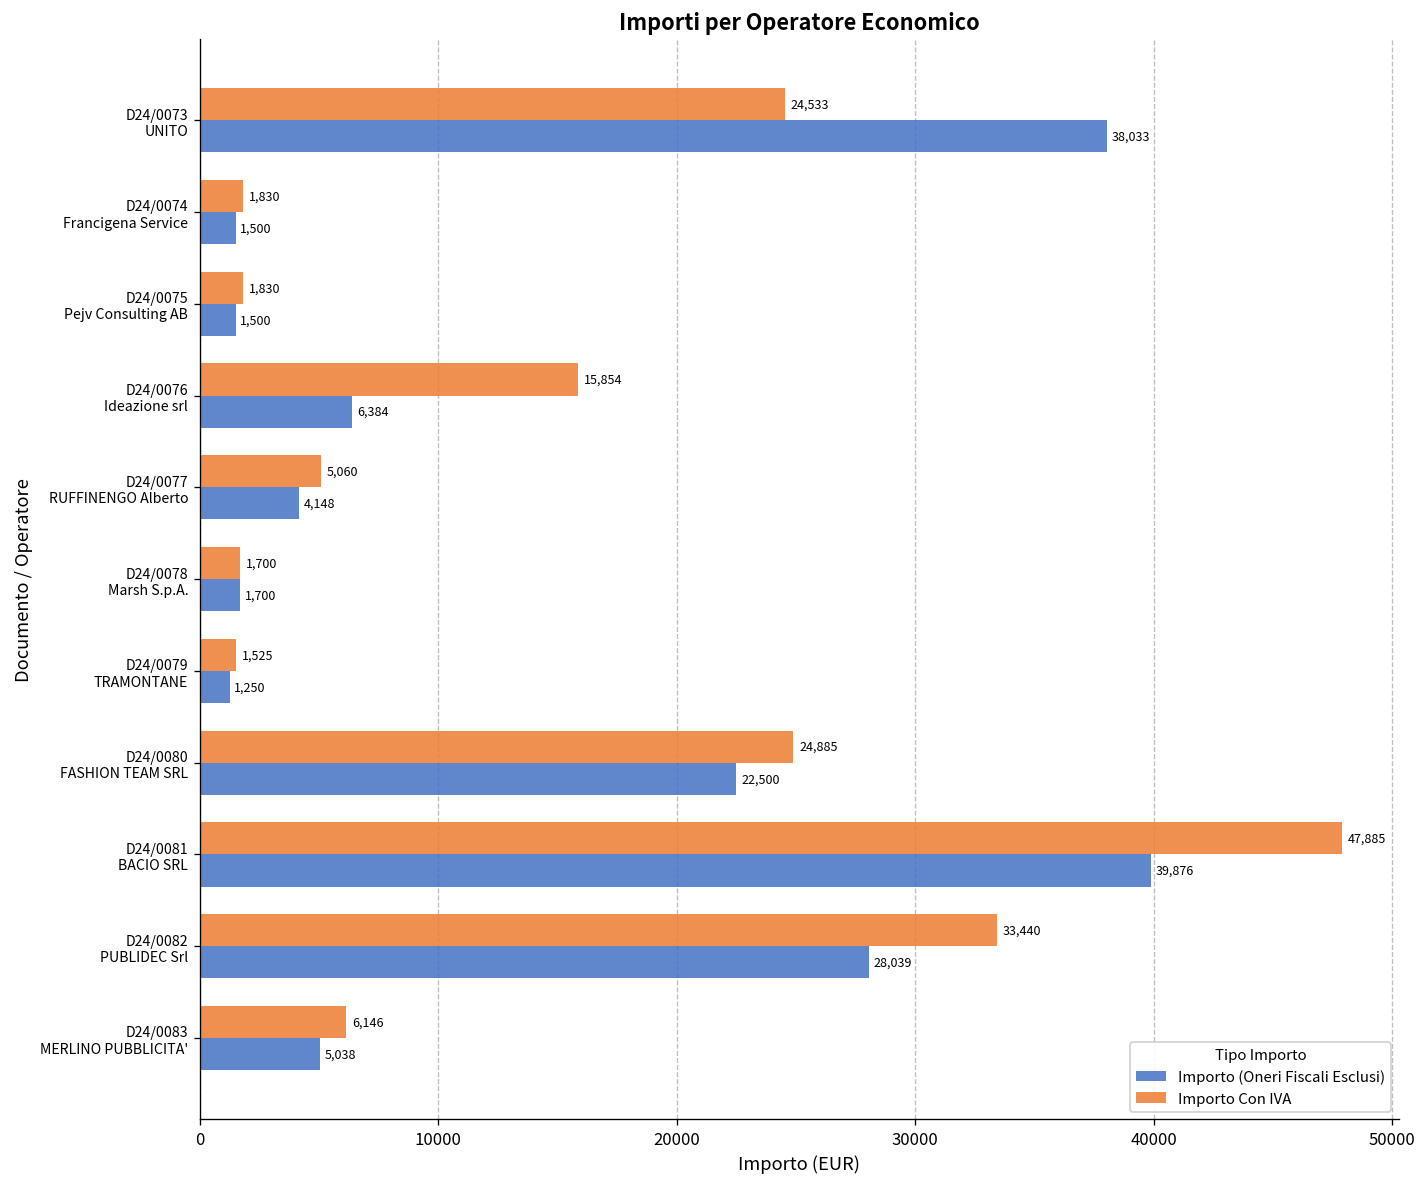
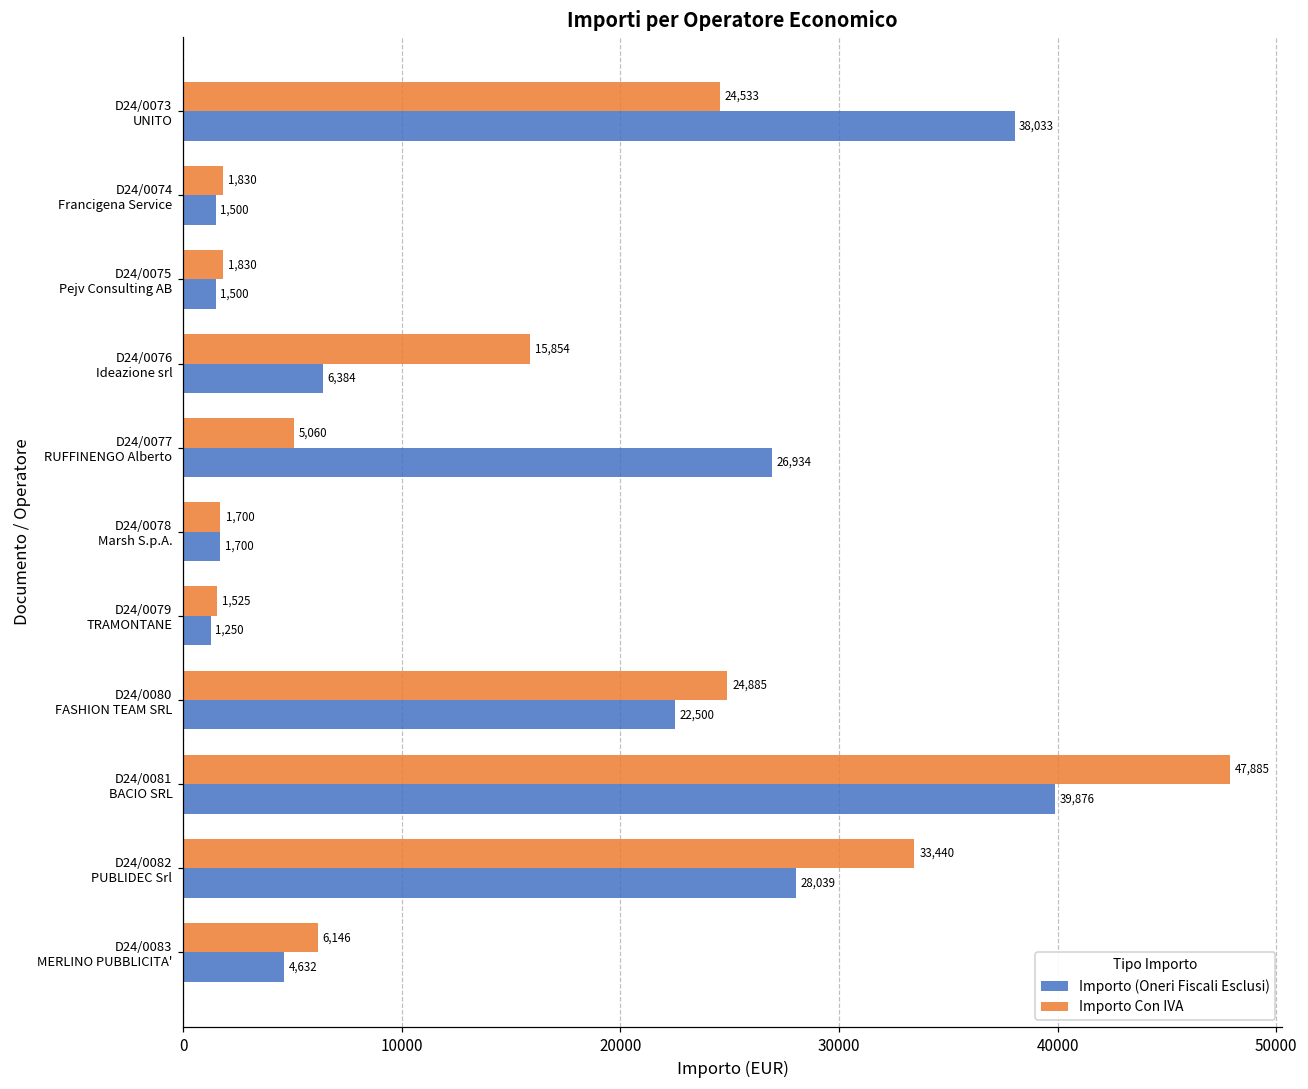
Importo (Oneri Fiscali Esclusi), D24/0077 RUFFINENGO Alberto: 4,148 -> 26,934
Importo (Oneri Fiscali Esclusi), D24/0083 MERLINO PUBBLICITA': 5,038 -> 4,632
